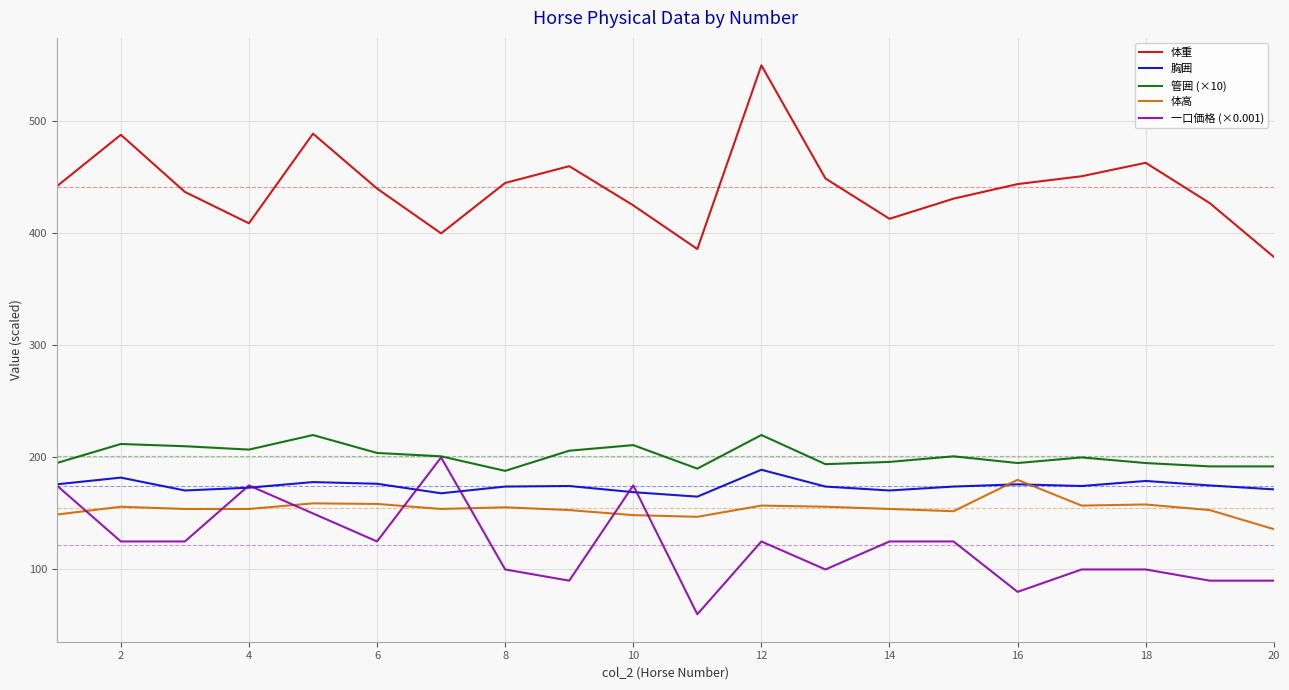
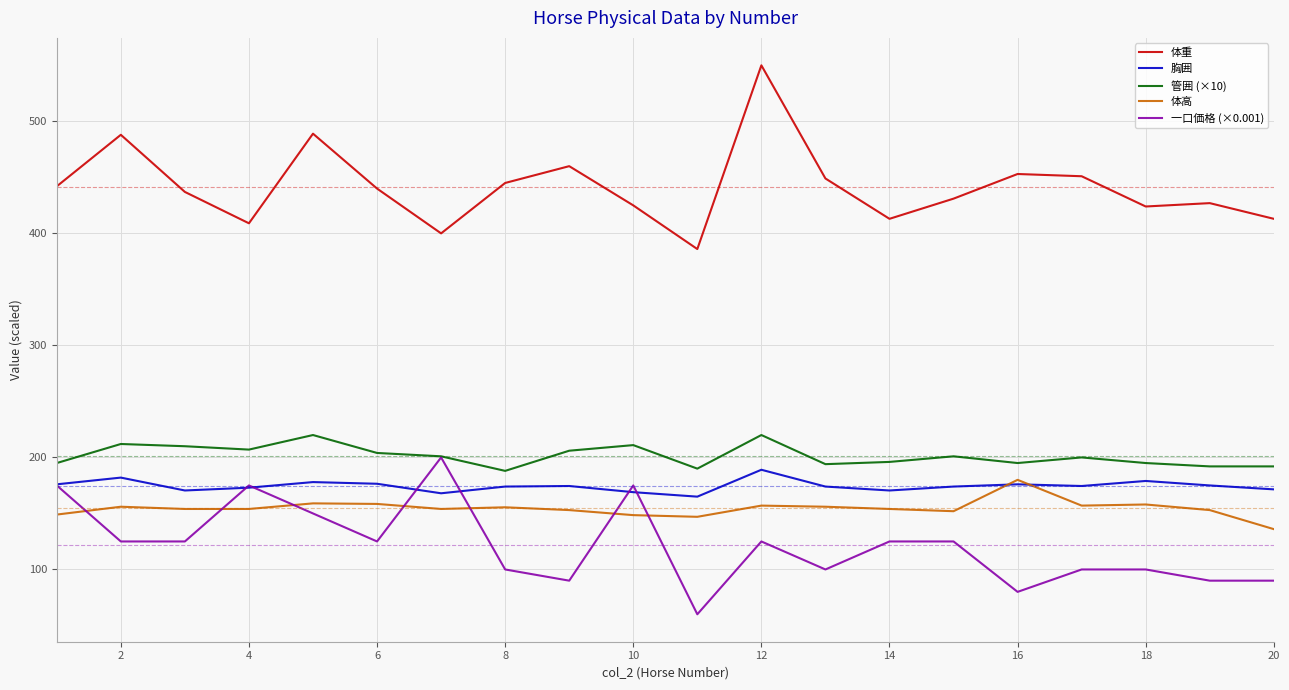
体重, 16: 444 -> 453
体重, 18: 463 -> 424
体重, 20: 379 -> 413
